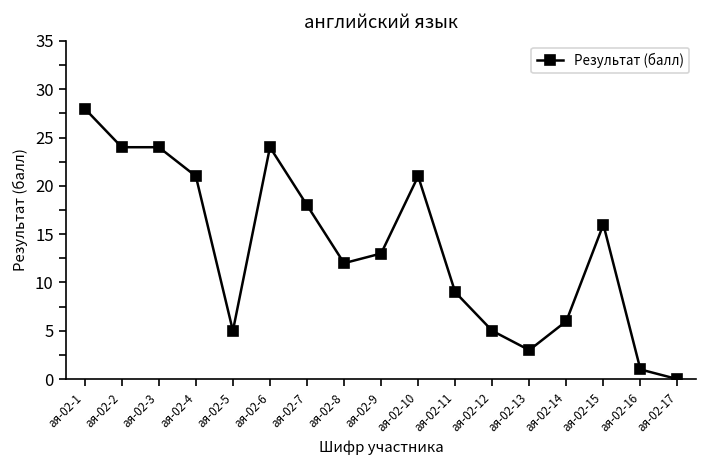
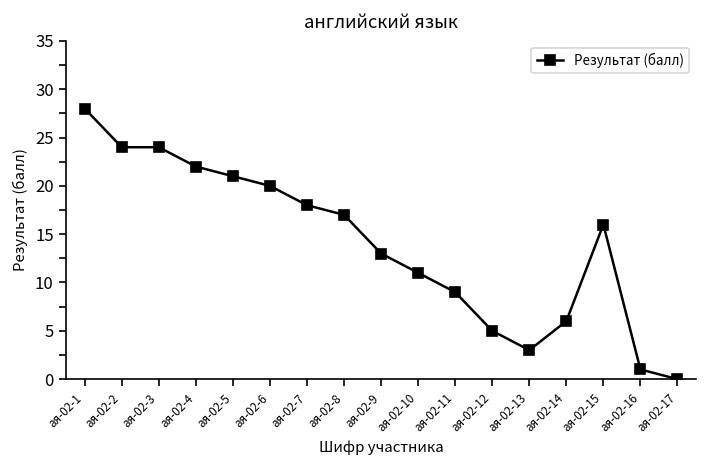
ая-02-4: 21 -> 22
ая-02-5: 5 -> 21
ая-02-6: 24 -> 20
ая-02-8: 12 -> 17
ая-02-10: 21 -> 11
